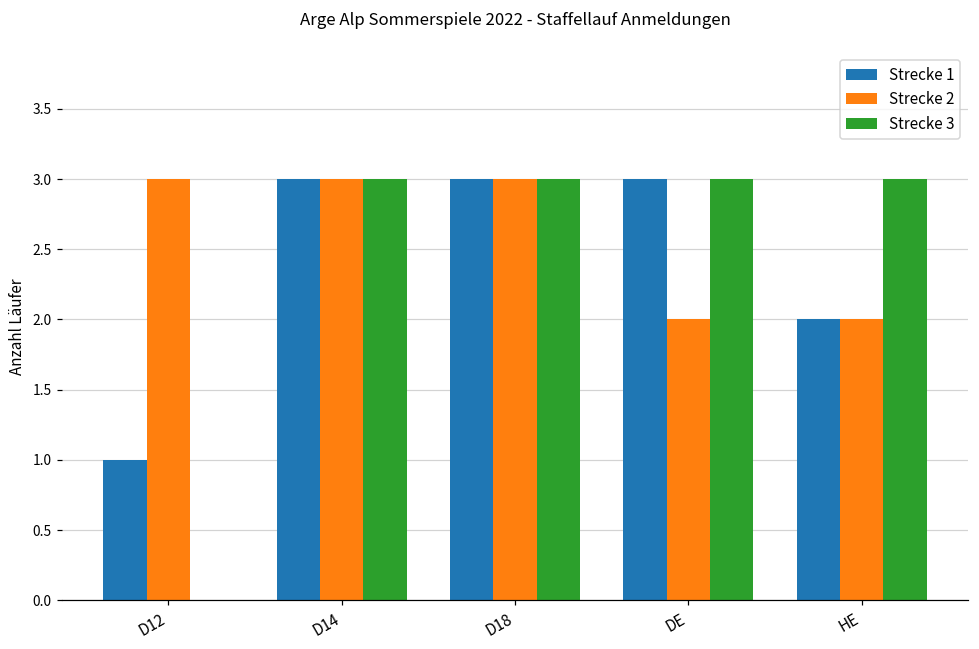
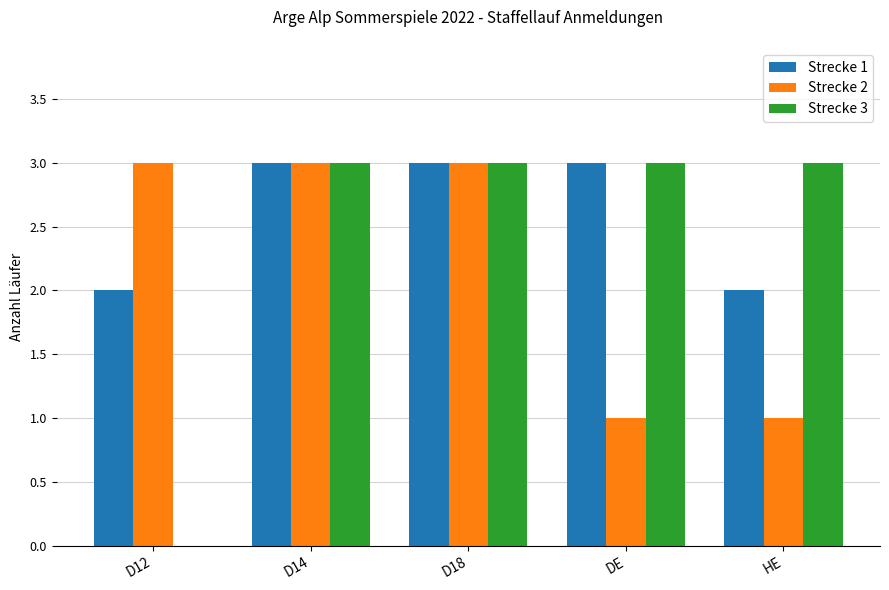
Strecke 1, D12: 1 -> 2
Strecke 2, DE: 2 -> 1
Strecke 2, HE: 2 -> 1
